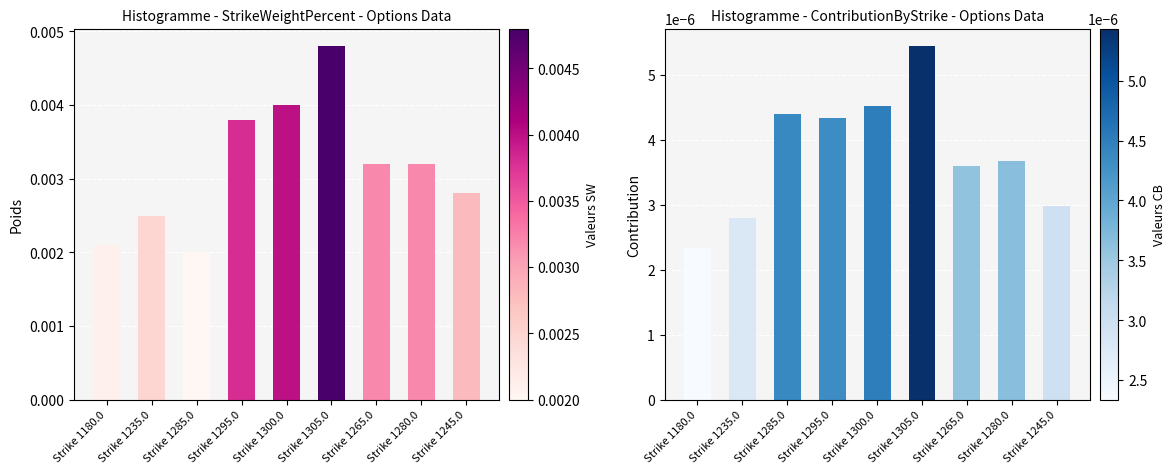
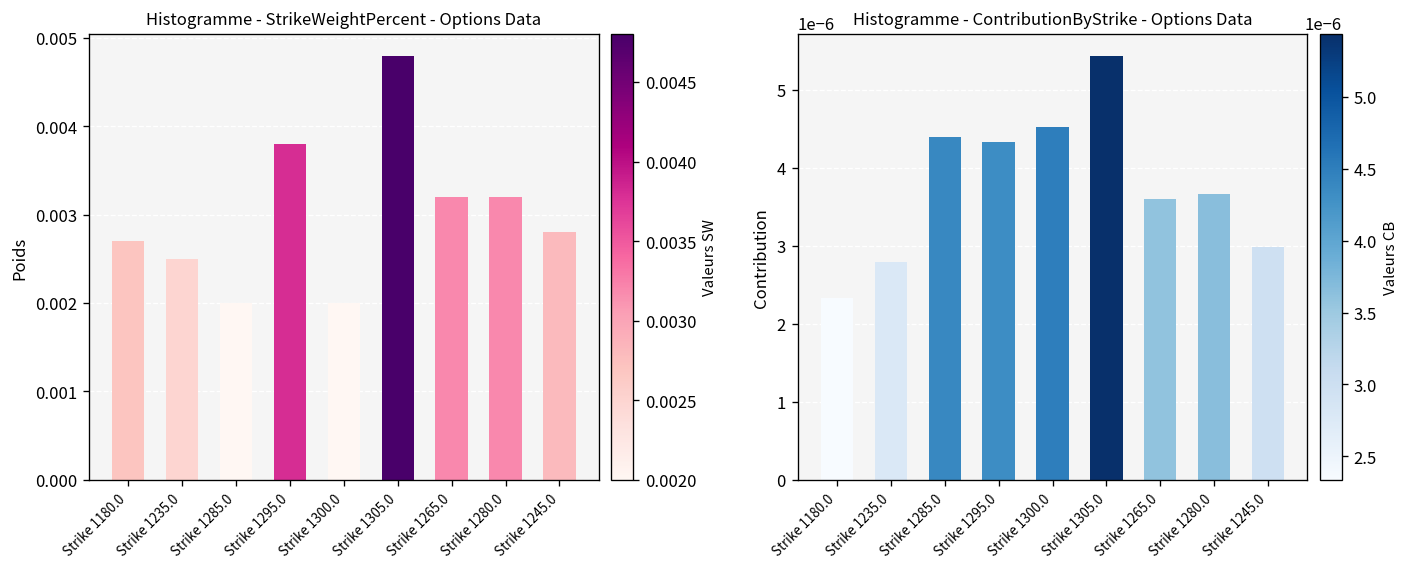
Histogramme - StrikeWeightPercent - Options Data, Strike 1180.0: 0.0021 -> 0.0027
Histogramme - StrikeWeightPercent - Options Data, Strike 1300.0: 0.004 -> 0.002
